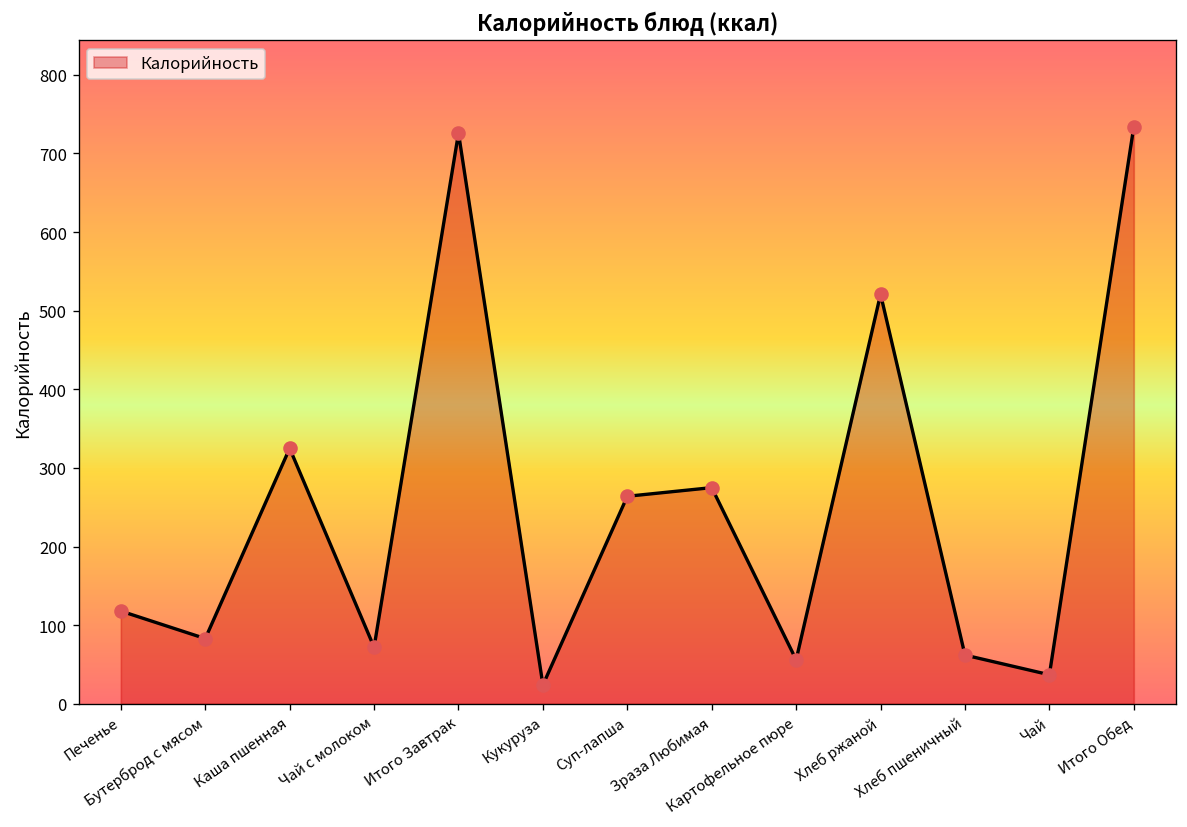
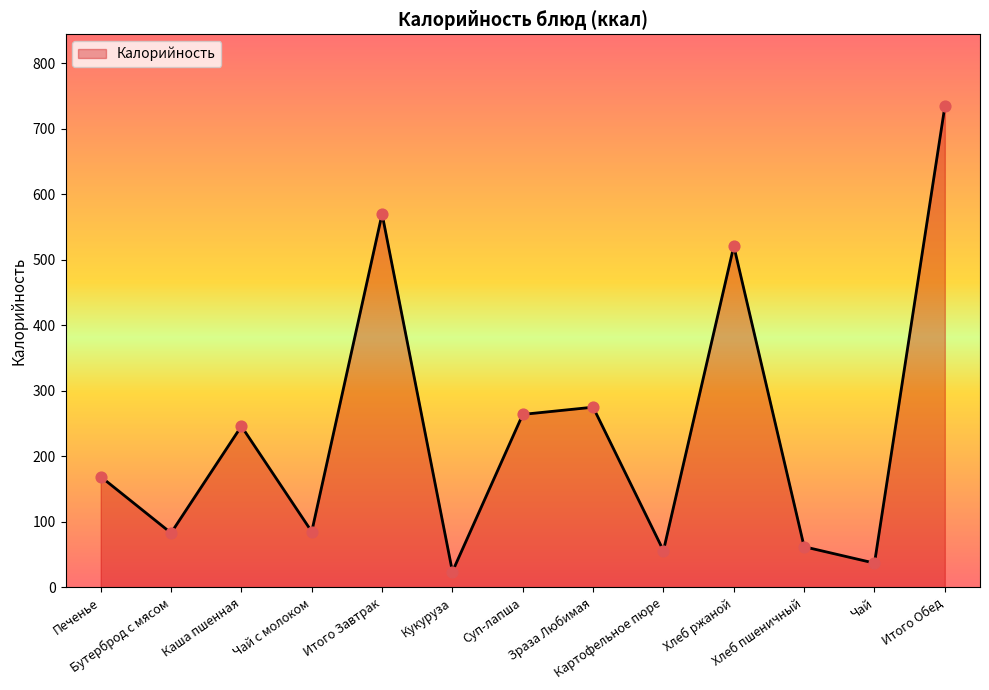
Печенье: 120 -> 170
Каша пшенная: 330 -> 250
Чай с молоком: 70 -> 90
Итого Завтрак: 730 -> 570
